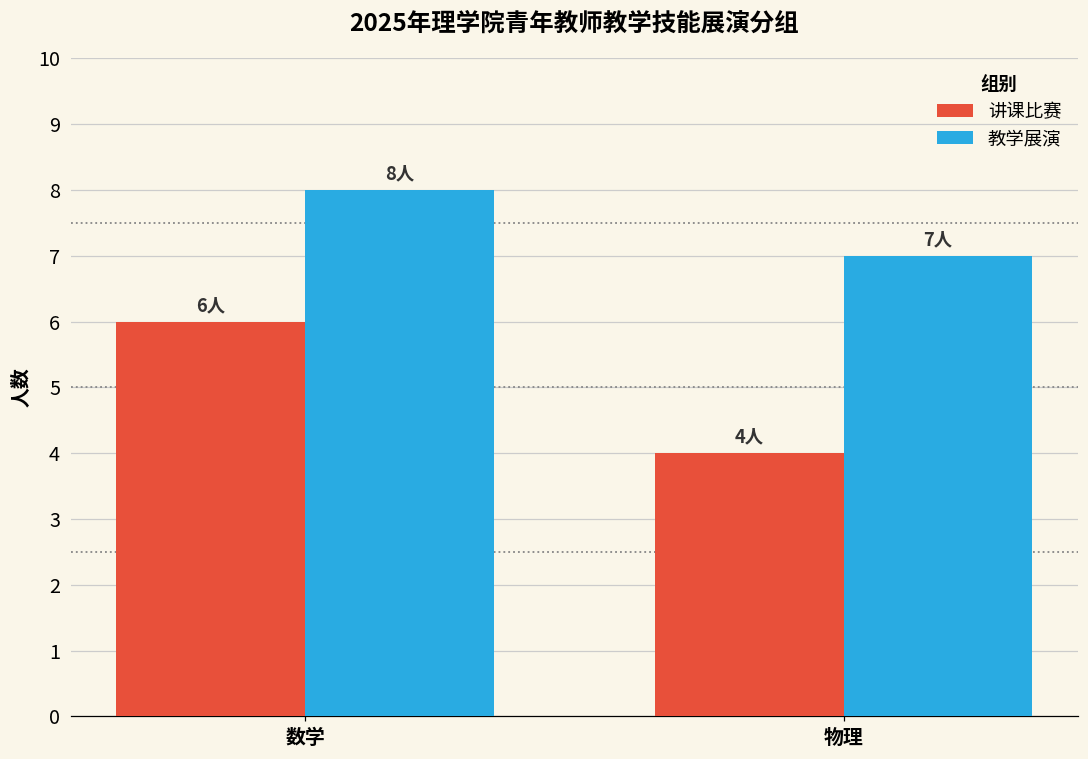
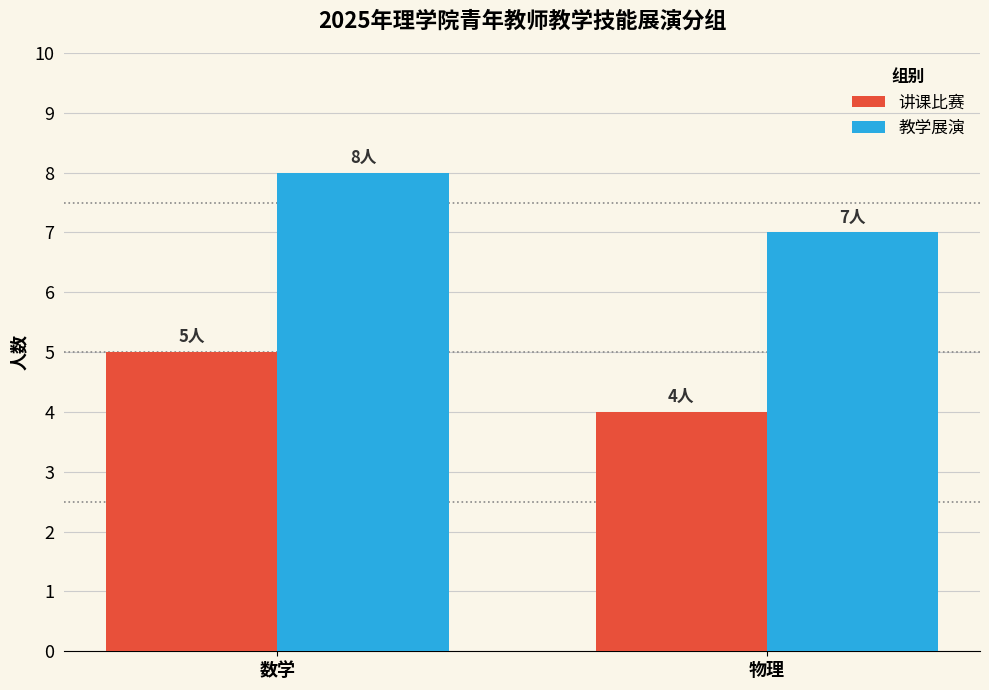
讲课比赛, 数学: 6人 -> 5人
